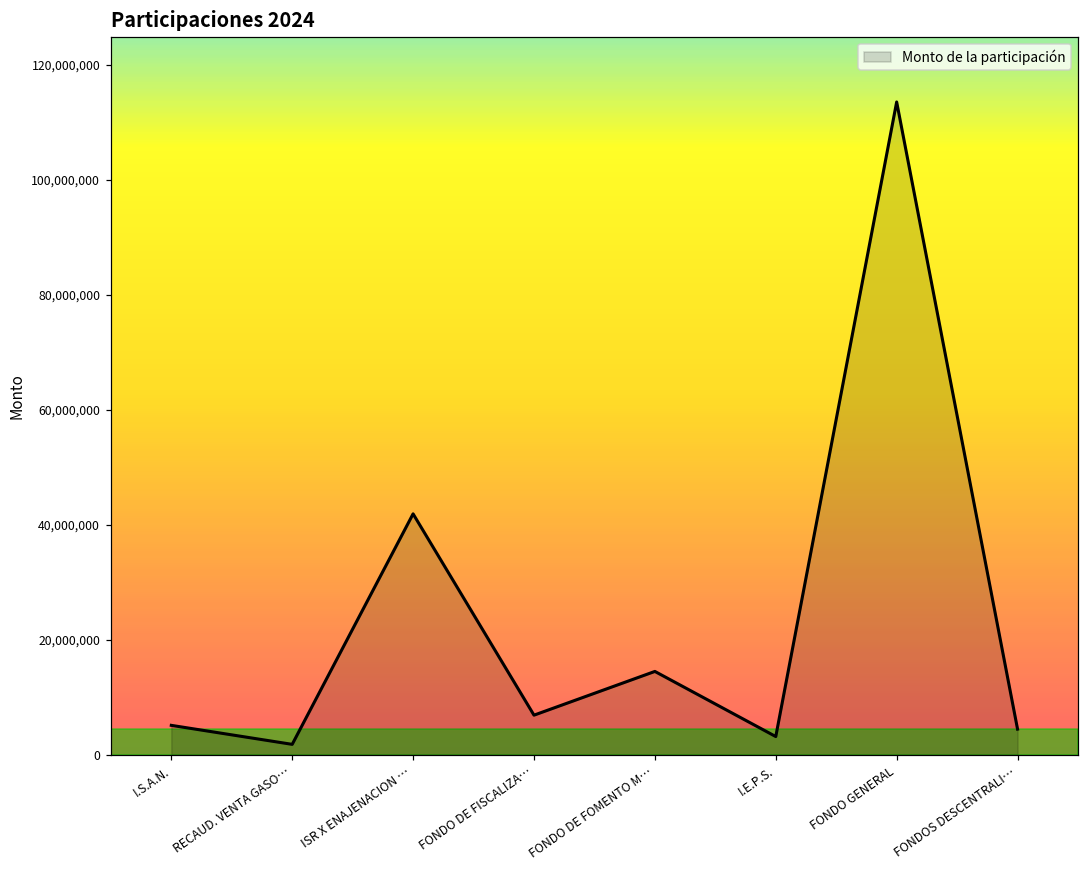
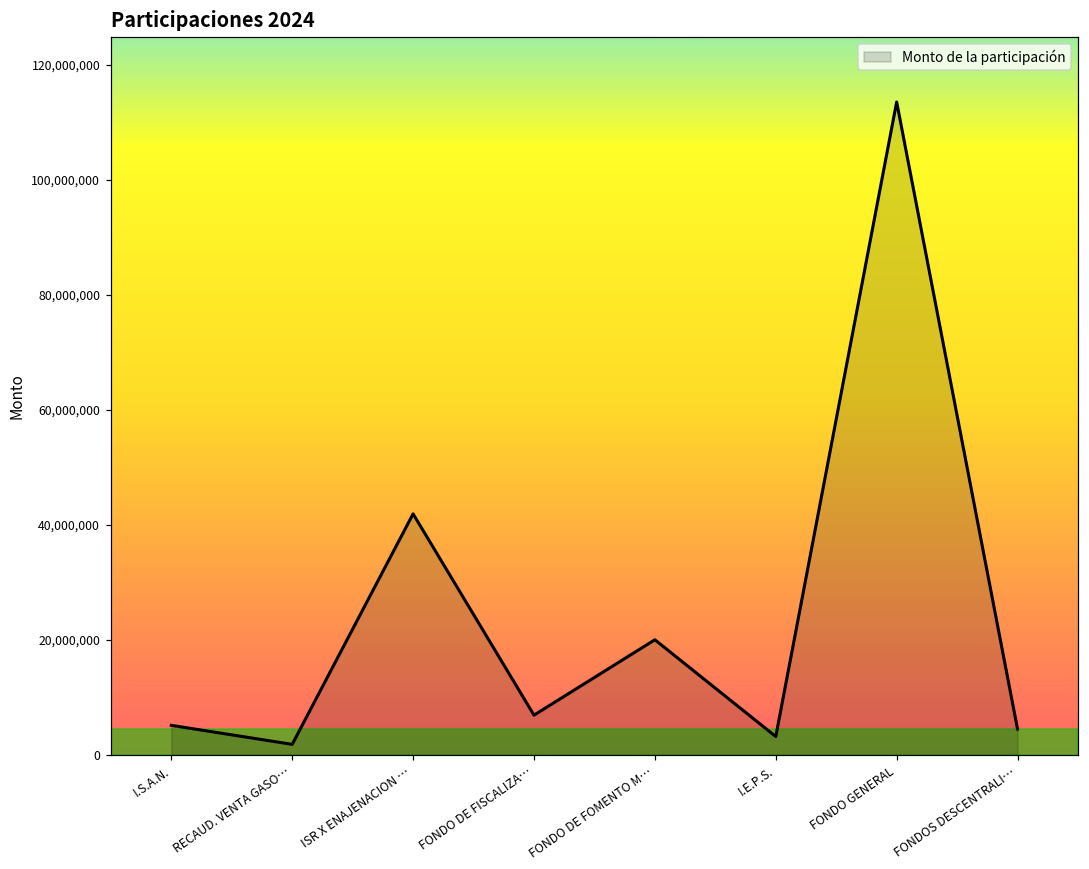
FONDO DE FOMENTO M…: 15,000,000 -> 20,000,000
